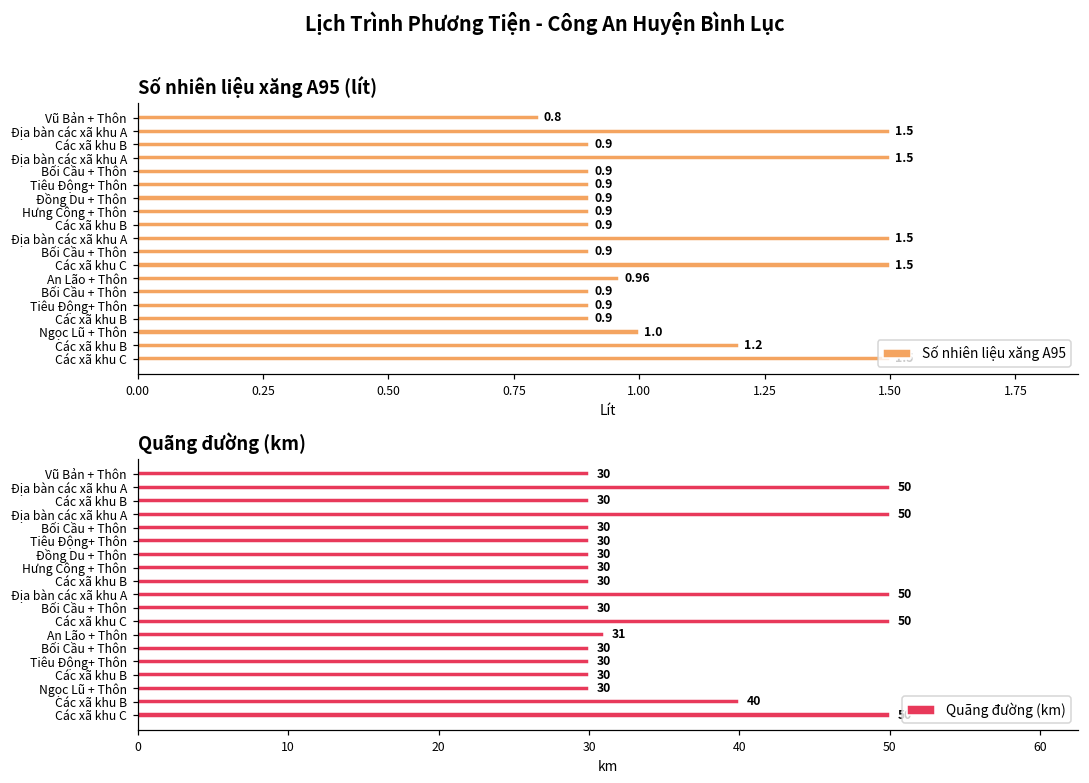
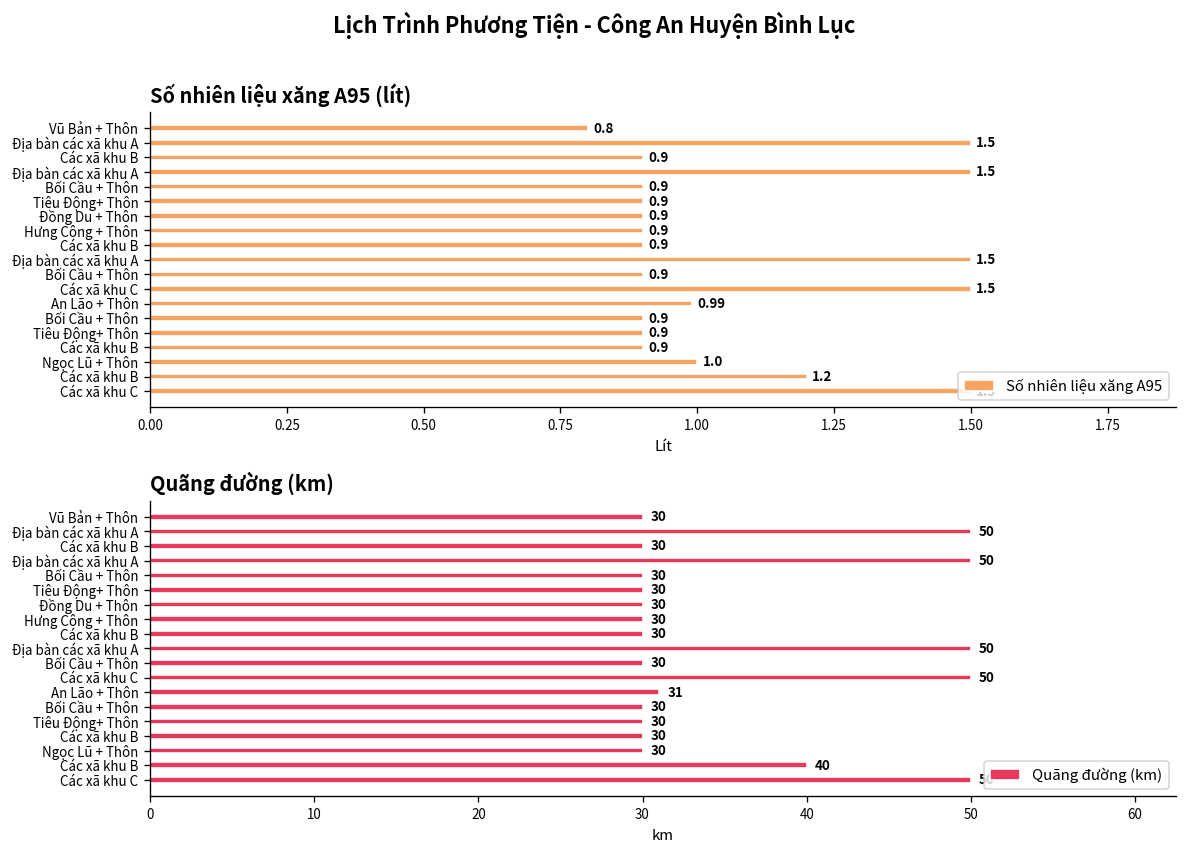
Số nhiên liệu xăng A95 (lít), An Lão + Thôn: 0.96 -> 0.99
